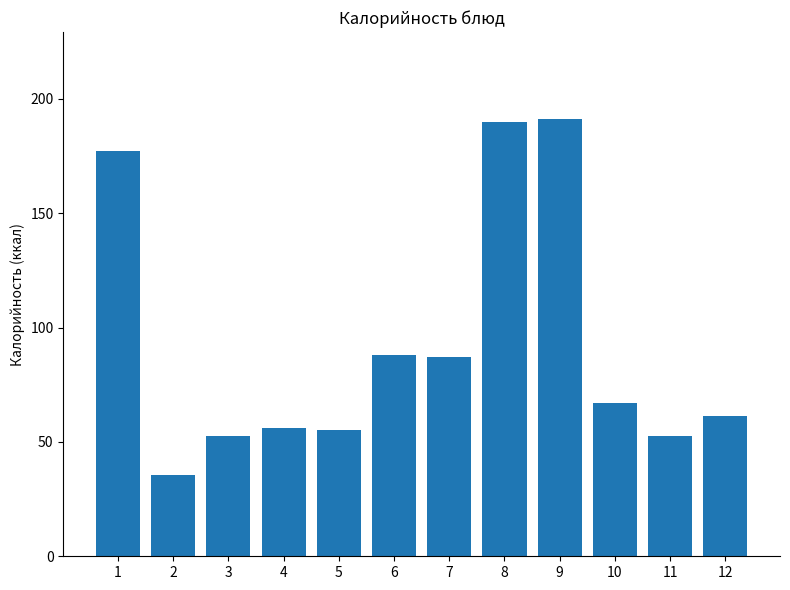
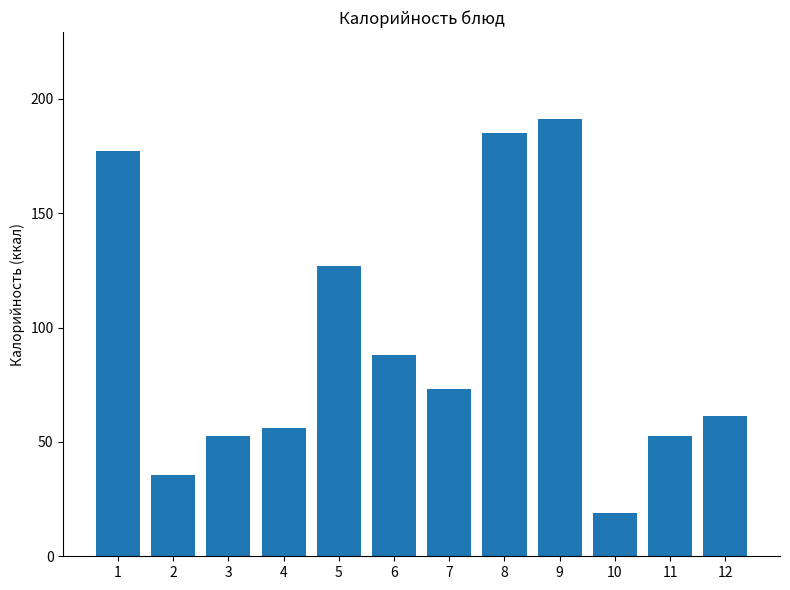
5: 55 -> 127
7: 87 -> 73
8: 190 -> 185
10: 67 -> 19
